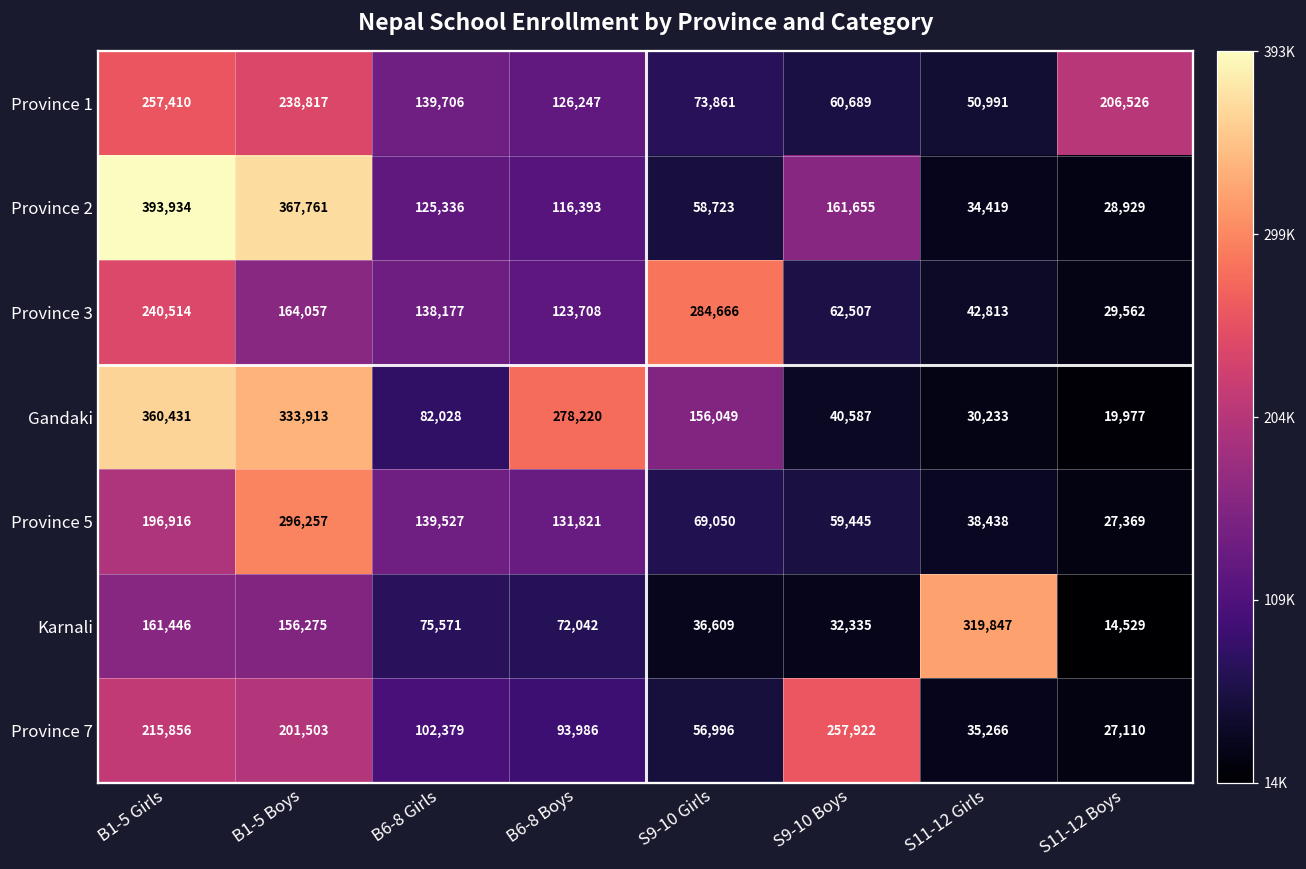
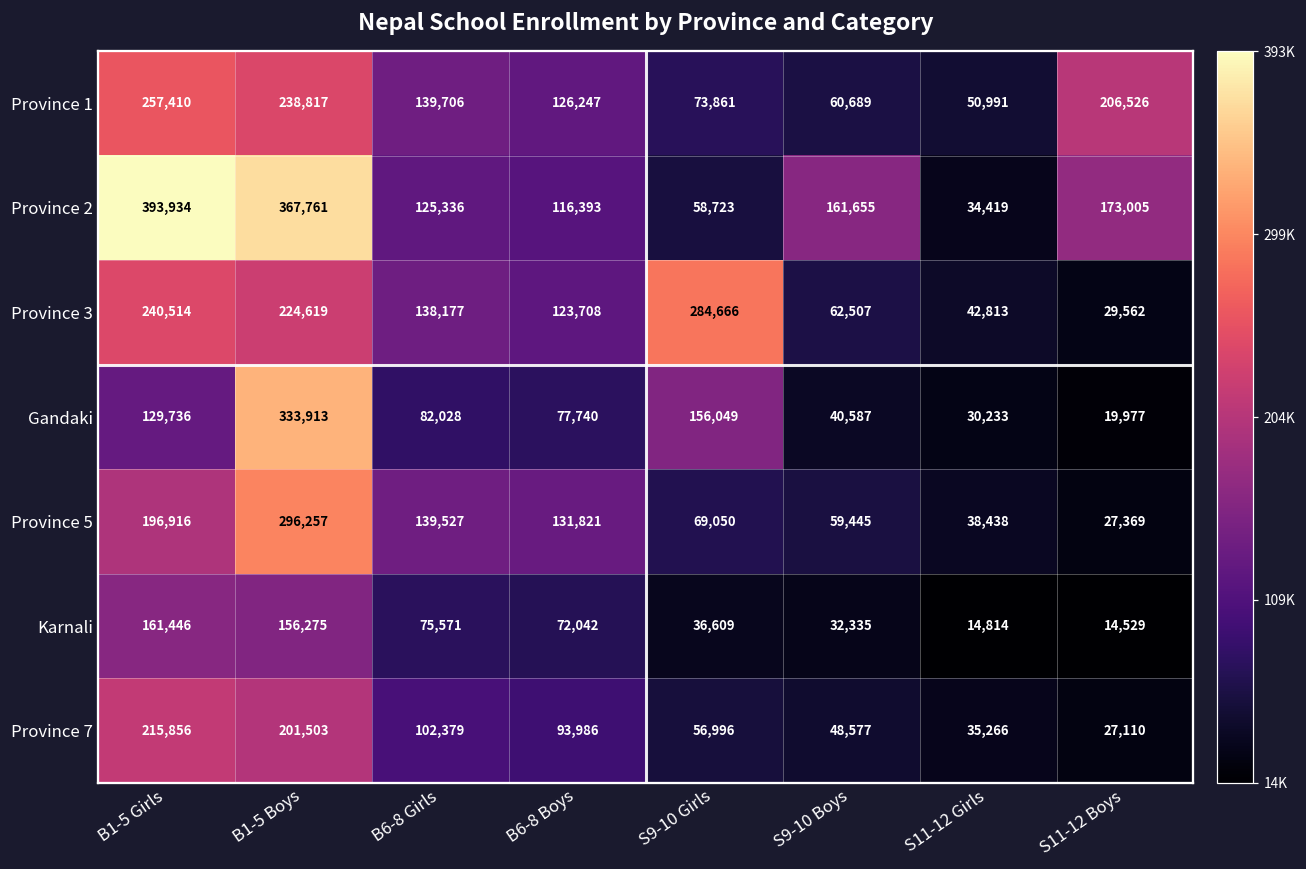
Province 2, S11-12 Boys: 28,929 -> 173,005
Province 3, B1-5 Boys: 164,057 -> 224,619
Gandaki, B1-5 Girls: 360,431 -> 129,736
Gandaki, B6-8 Boys: 278,220 -> 77,740
Karnali, S11-12 Girls: 319,847 -> 14,814
Province 7, S9-10 Boys: 257,922 -> 48,577
